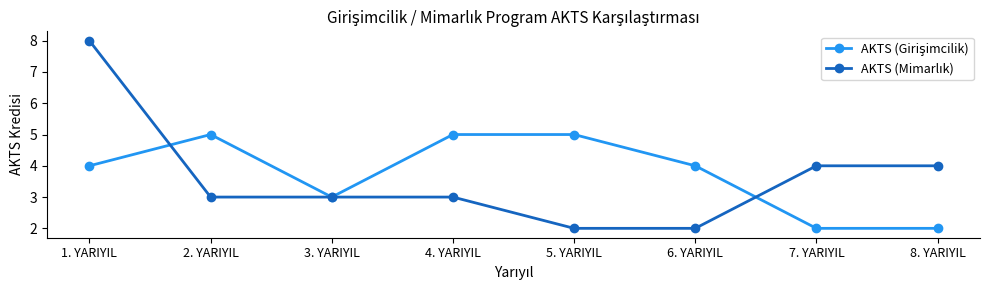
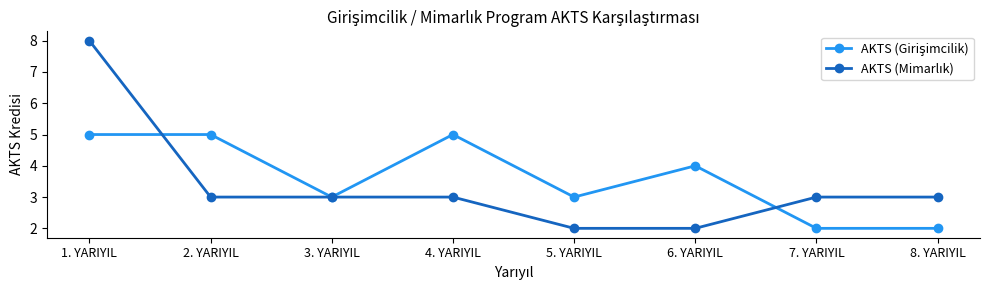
AKTS (Girişimcilik), 1. YARIYIL: 4 -> 5
AKTS (Girişimcilik), 5. YARIYIL: 5 -> 3
AKTS (Mimarlık), 7. YARIYIL: 4 -> 3
AKTS (Mimarlık), 8. YARIYIL: 4 -> 3
